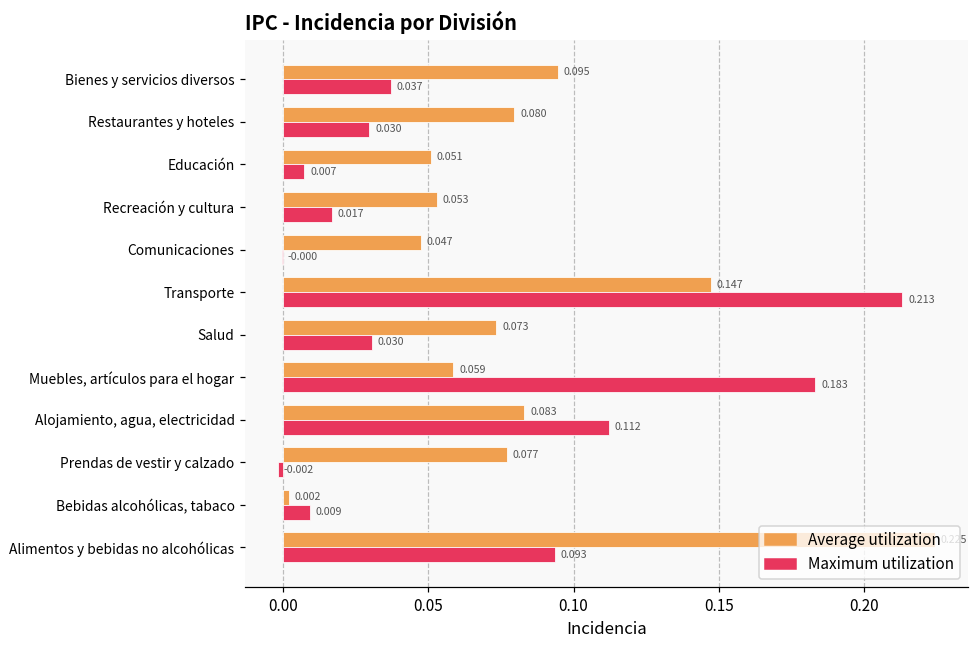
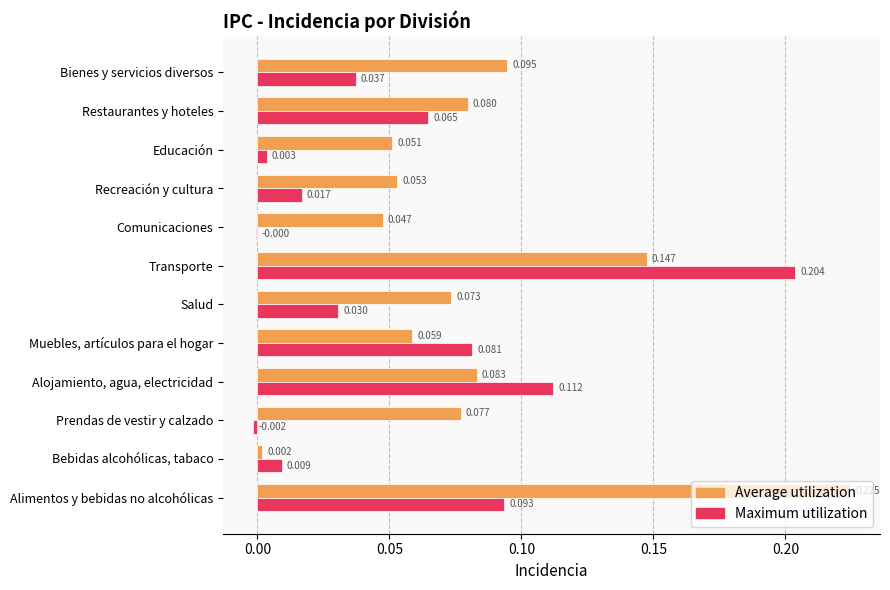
Maximum utilization, Restaurantes y hoteles: 0.030 -> 0.065
Maximum utilization, Educación: 0.007 -> 0.003
Maximum utilization, Transporte: 0.213 -> 0.204
Maximum utilization, Muebles, artículos para el hogar: 0.183 -> 0.081
